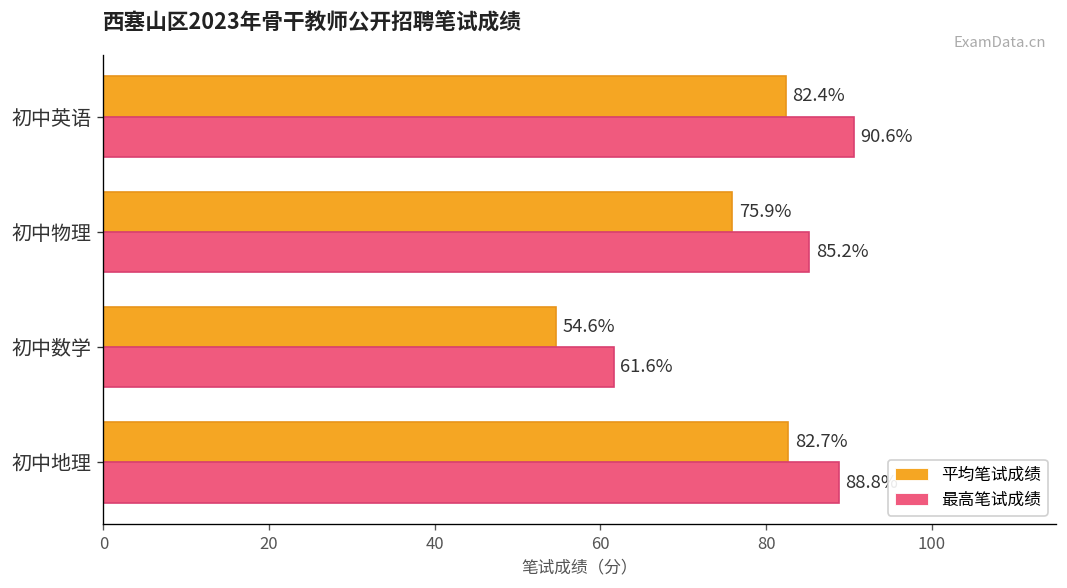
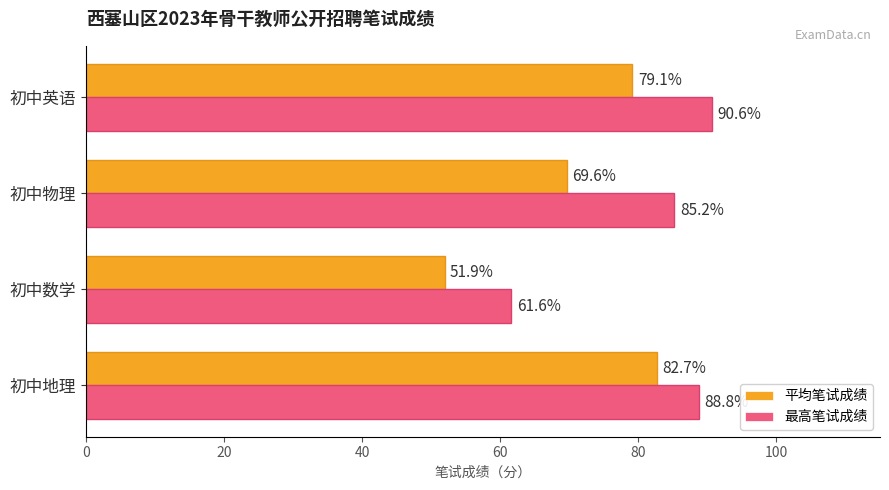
平均笔试成绩, 初中英语: 82.4% -> 79.1%
平均笔试成绩, 初中物理: 75.9% -> 69.6%
平均笔试成绩, 初中数学: 54.6% -> 51.9%
